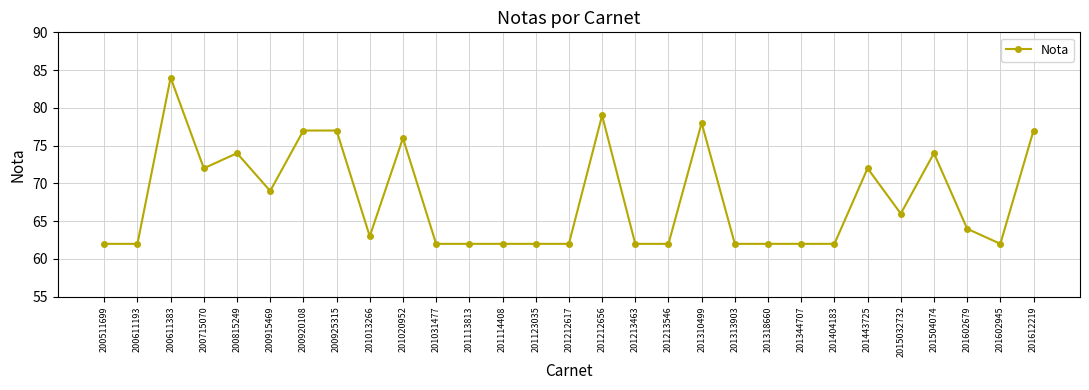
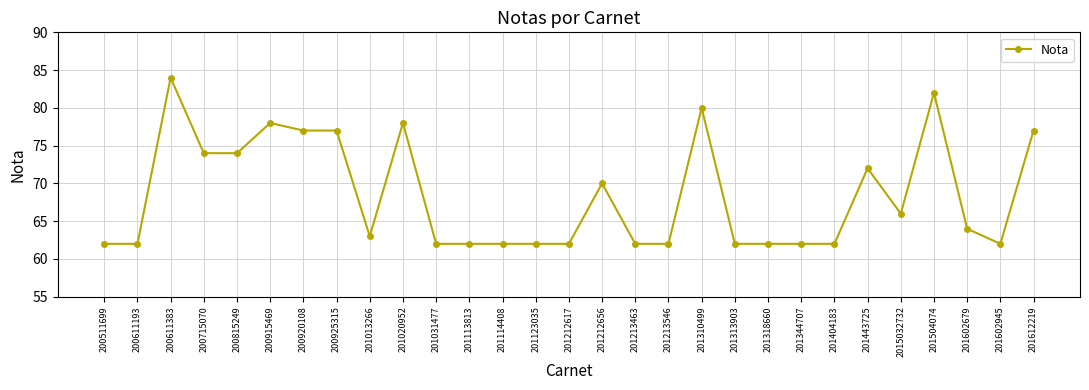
200715070: 72 -> 74
200915469: 69 -> 78
201020952: 76 -> 78
201212656: 79 -> 70
201310499: 78 -> 80
201504074: 74 -> 82
